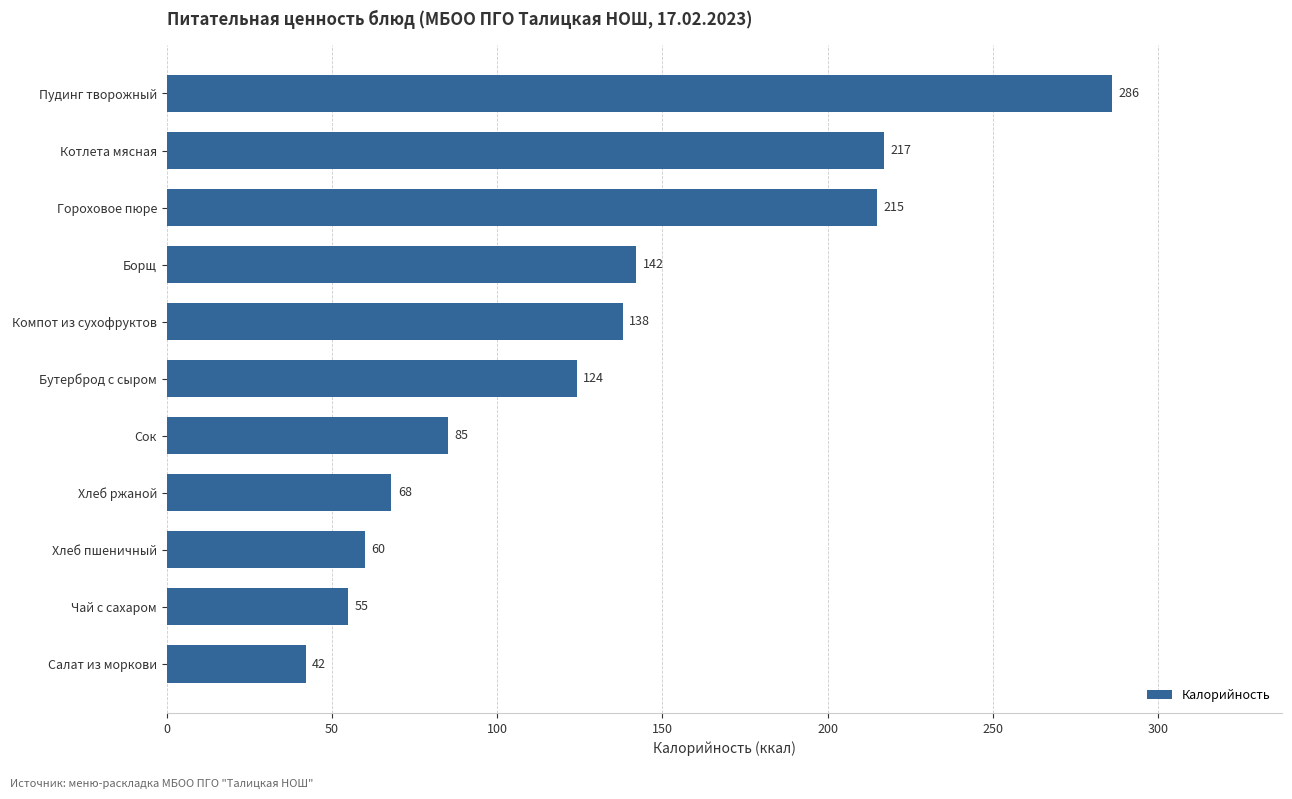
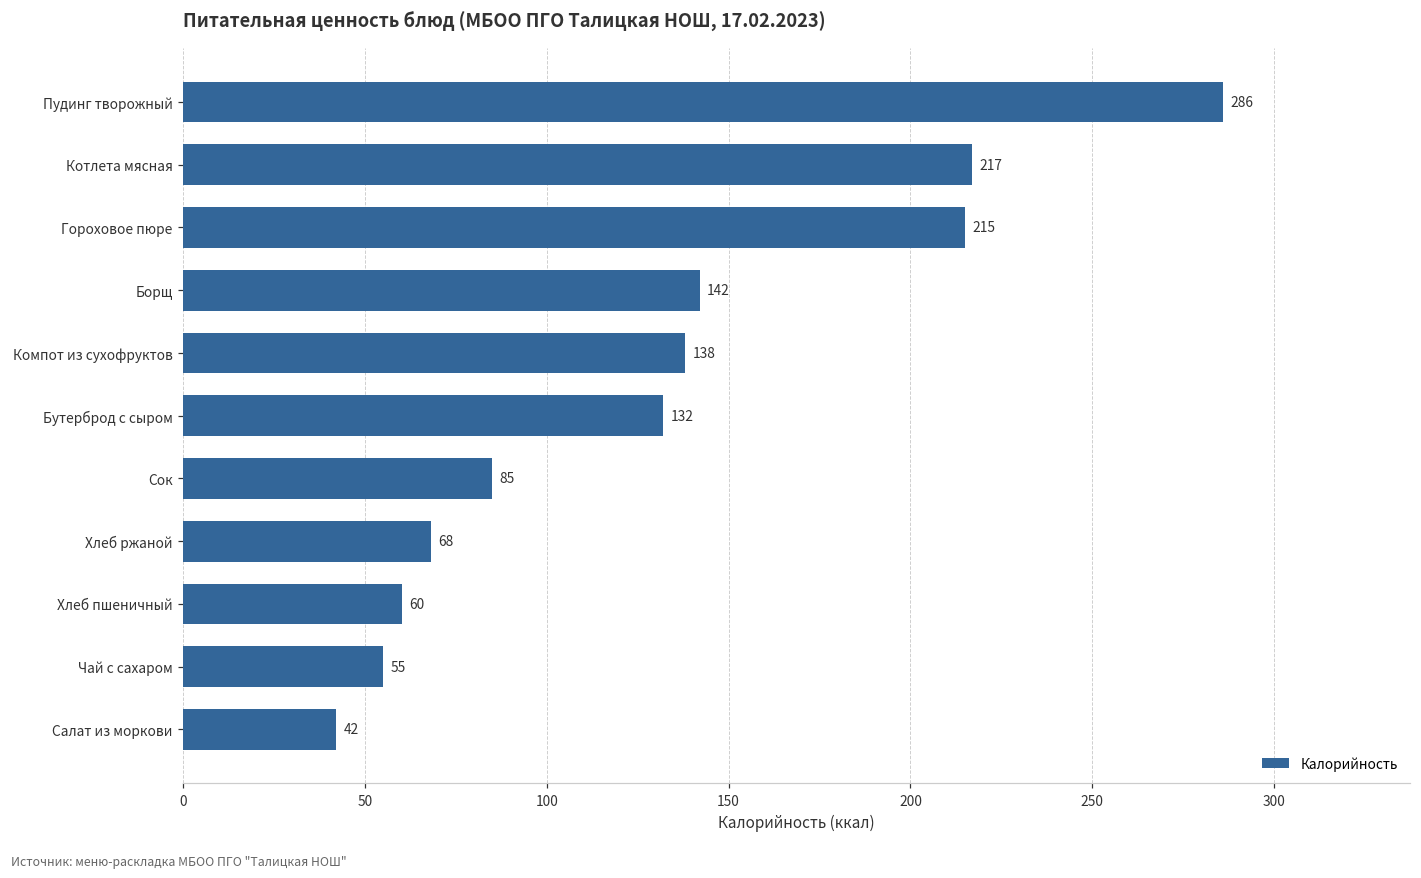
Бутерброд с сыром: 124 -> 132
